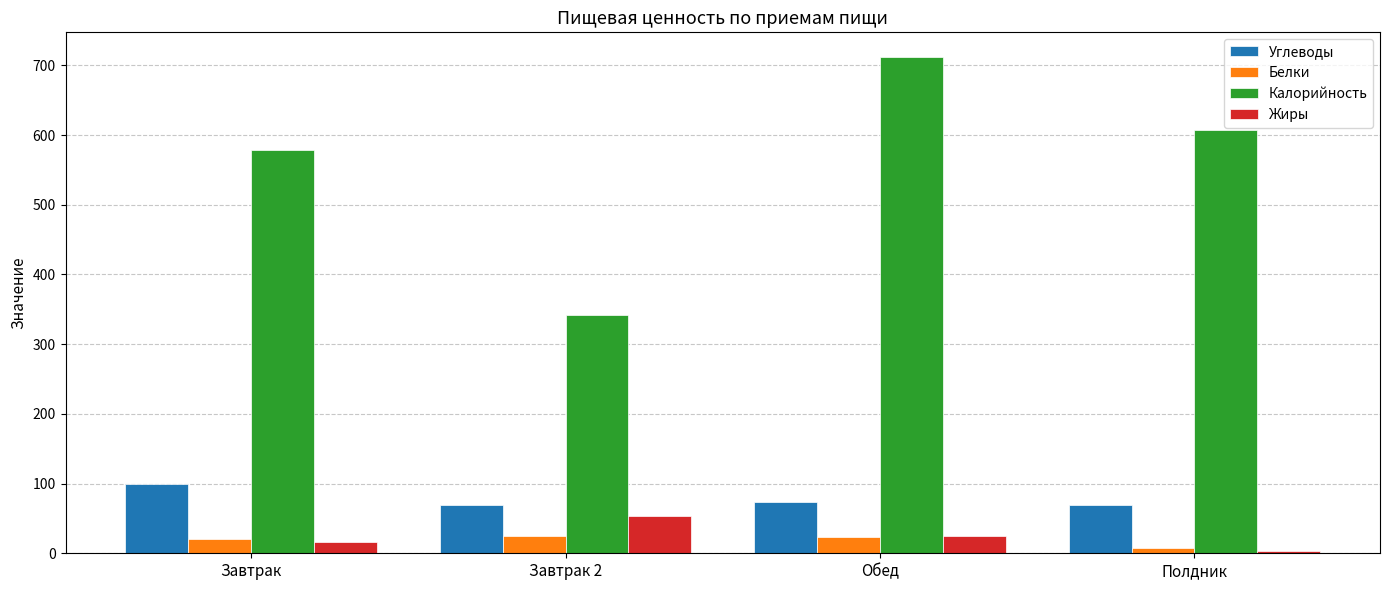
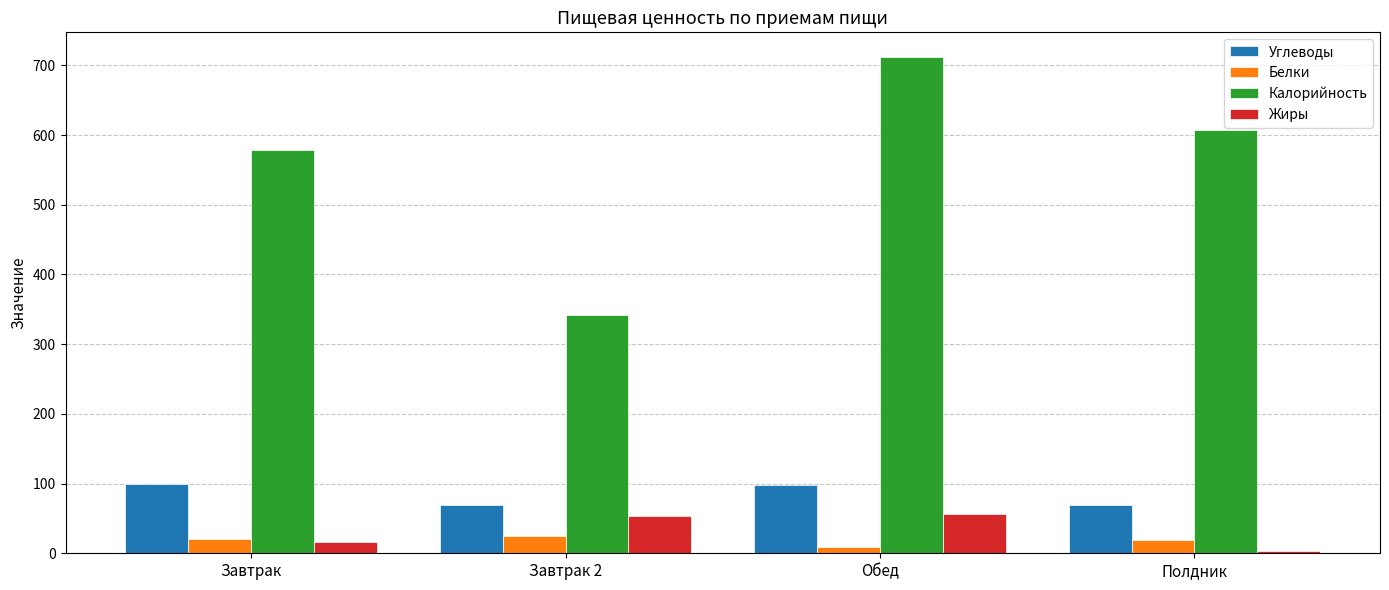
Углеводы, Обед: 70 -> 100
Белки, Обед: 20 -> 10
Жиры, Обед: 20 -> 60
Белки, Полдник: 10 -> 20
